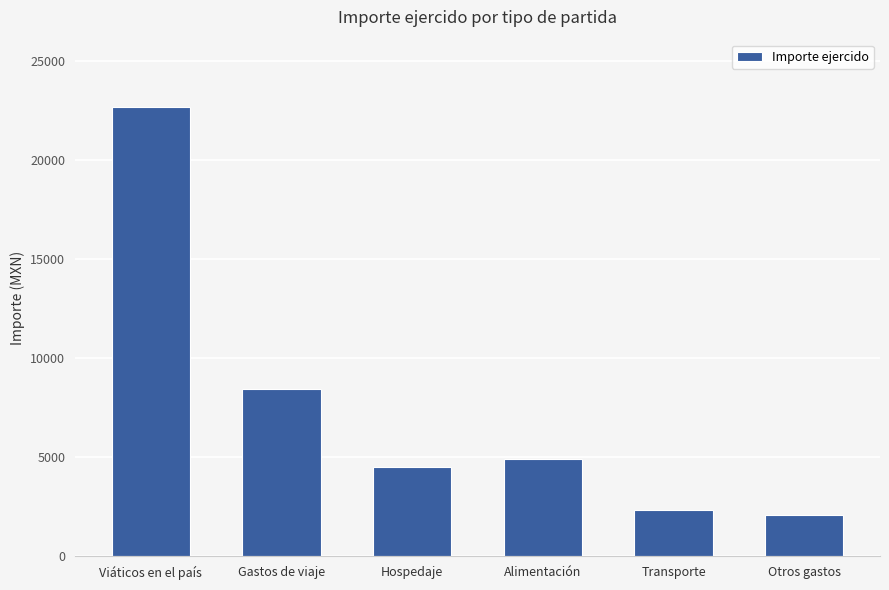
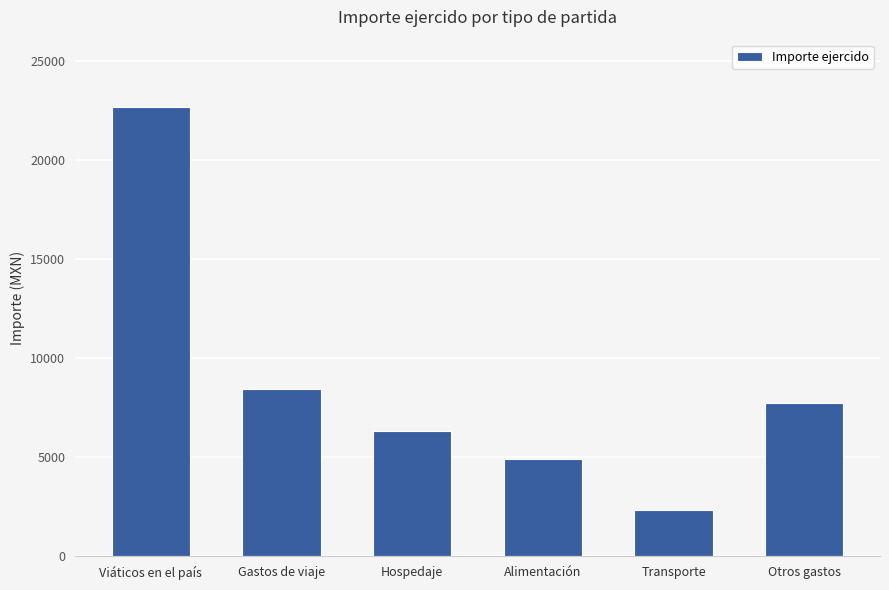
Hospedaje: 4500 -> 6300
Otros gastos: 2100 -> 7700
